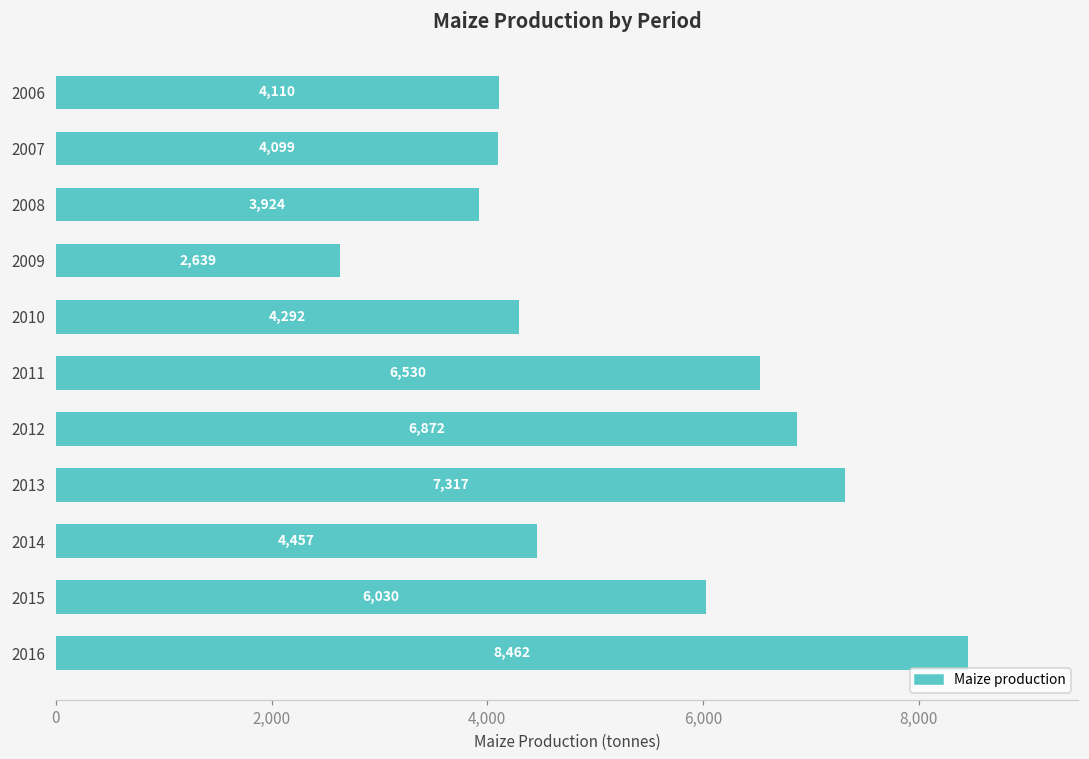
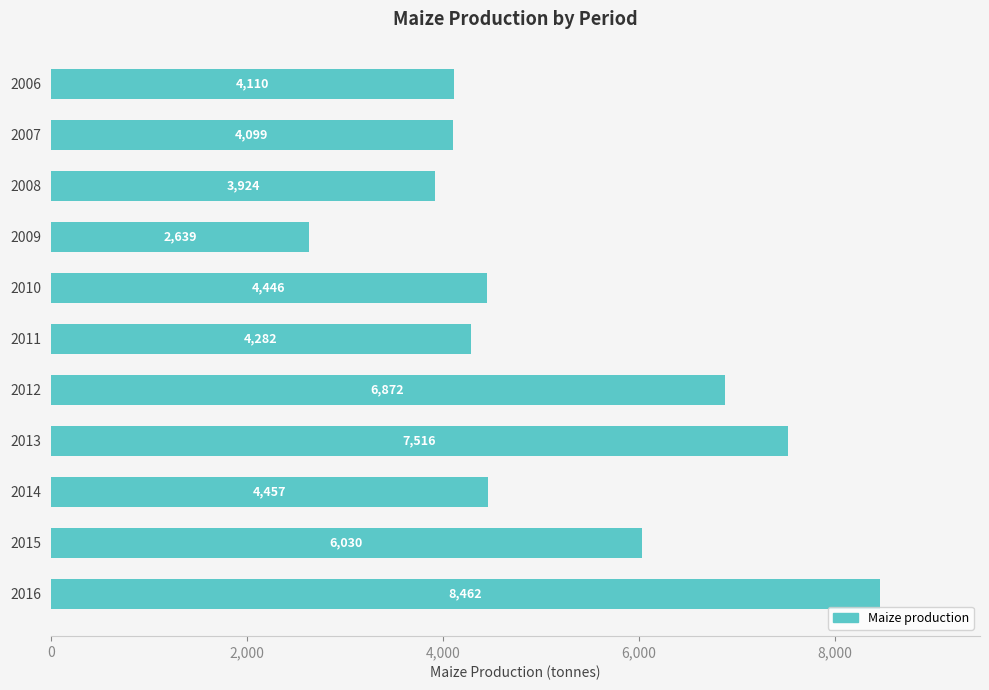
2010: 4,292 -> 4,446
2011: 6,530 -> 4,282
2013: 7,317 -> 7,516
